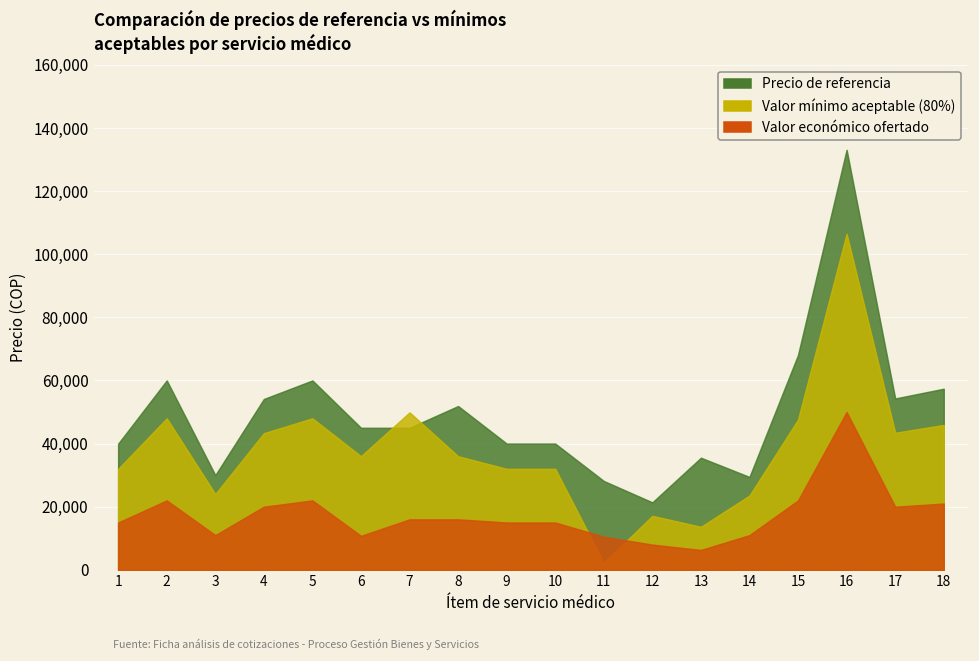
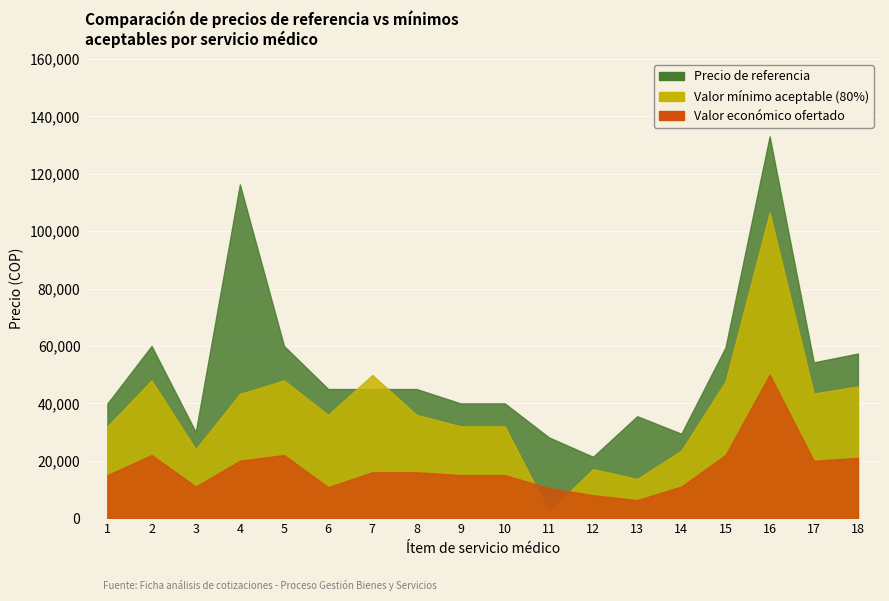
Precio de referencia, 4: 54,000 -> 116,000
Precio de referencia, 8: 52,000 -> 45,000
Precio de referencia, 15: 68,000 -> 59,000
